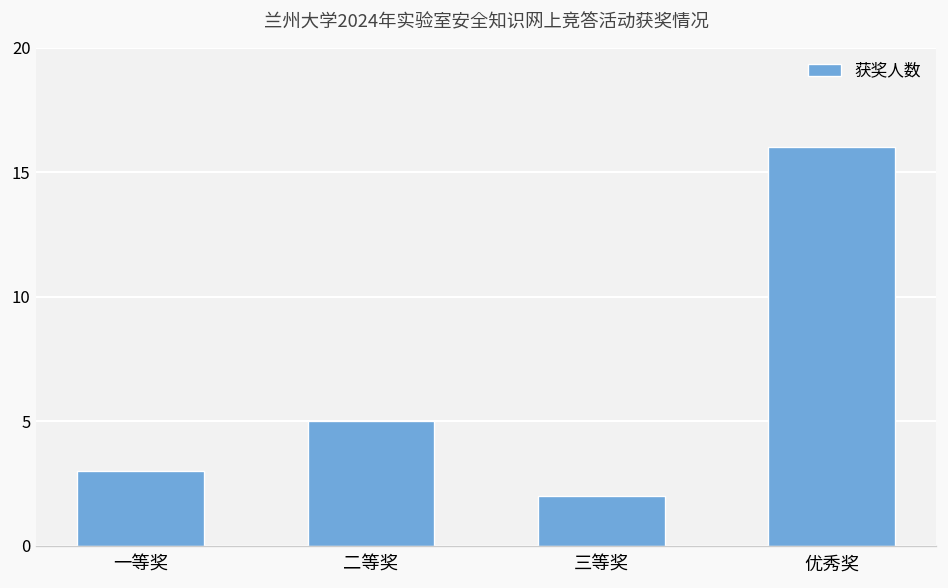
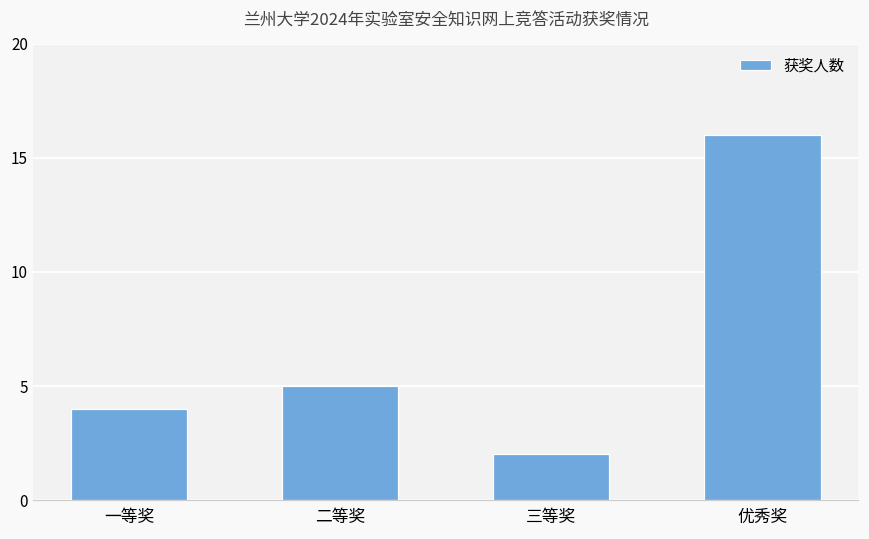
一等奖: 3 -> 4
